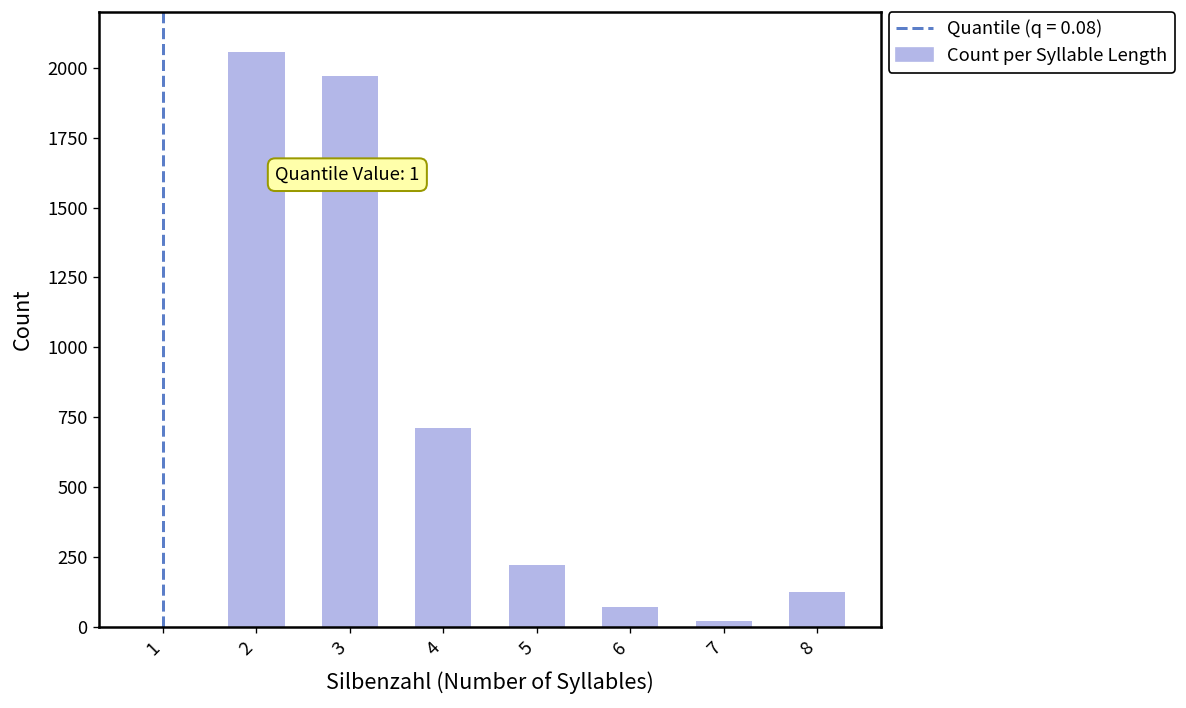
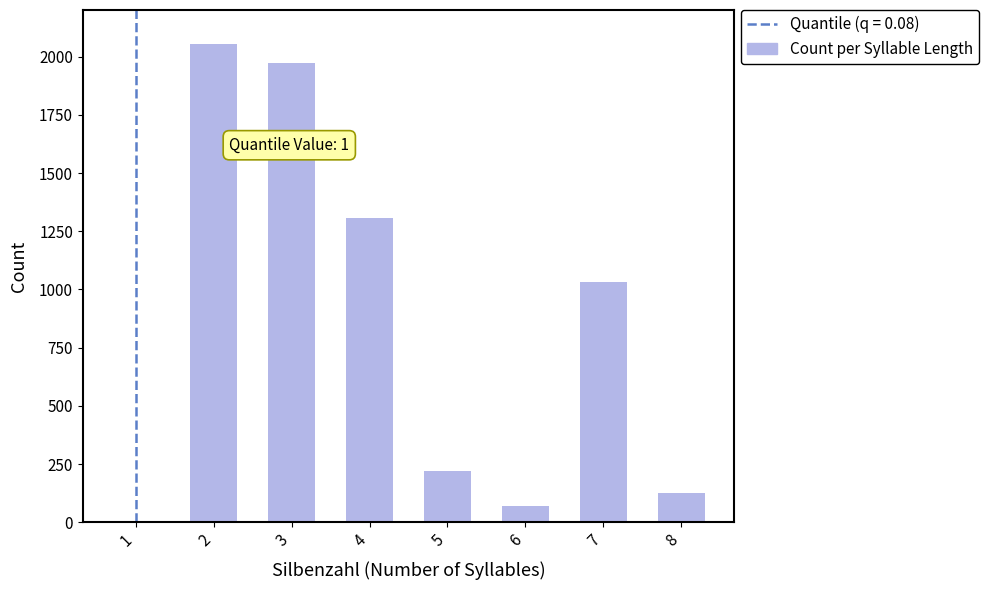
4: 710 -> 1310
7: 20 -> 1030
